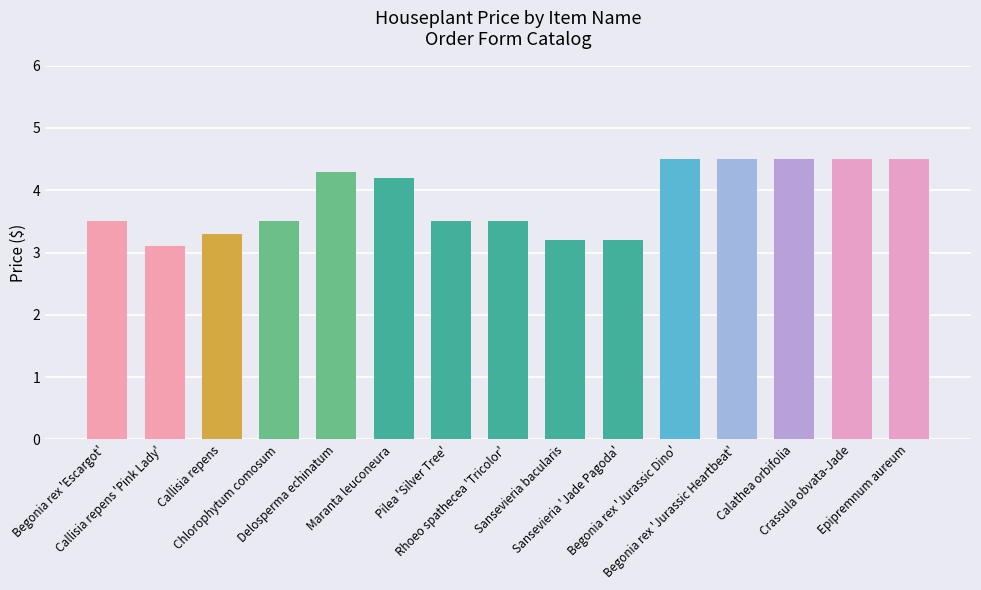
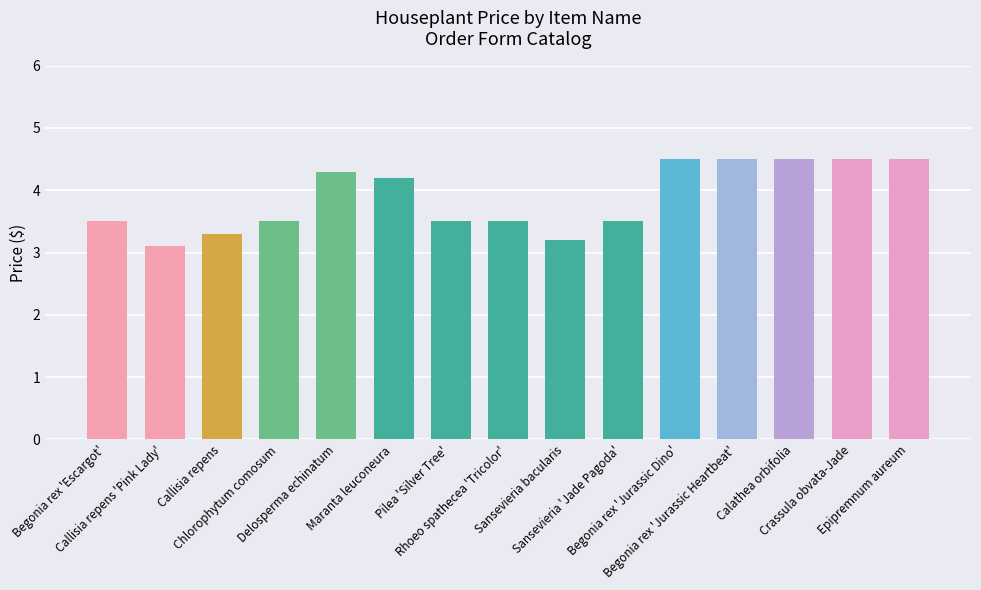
Sansevieria 'Jade Pagoda': 3.2 -> 3.5
